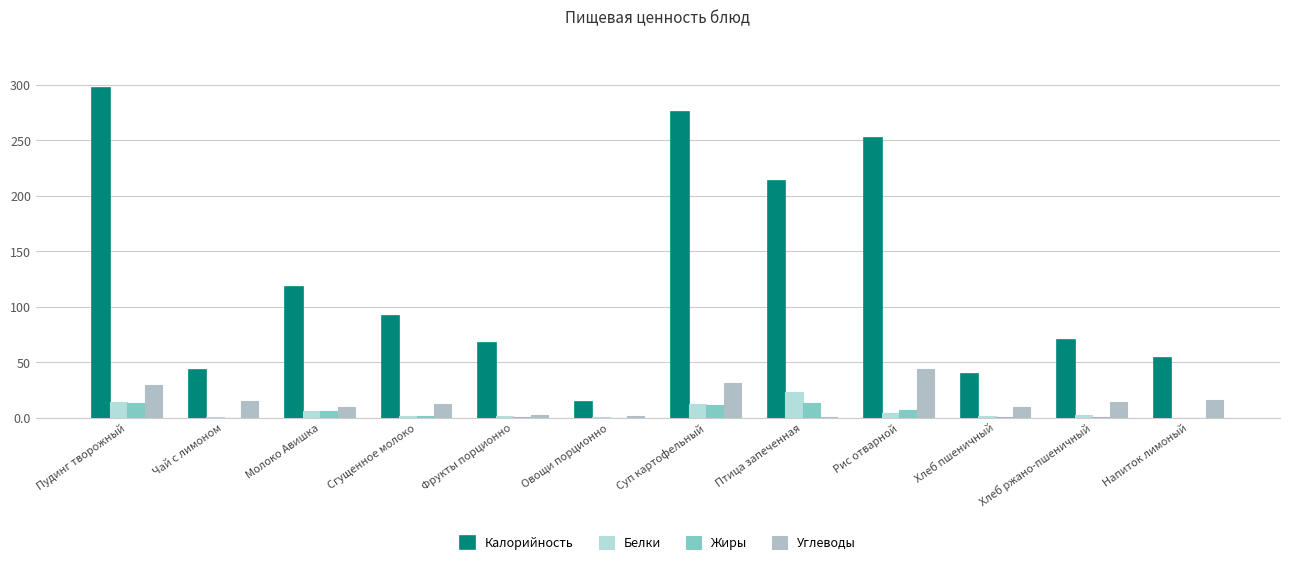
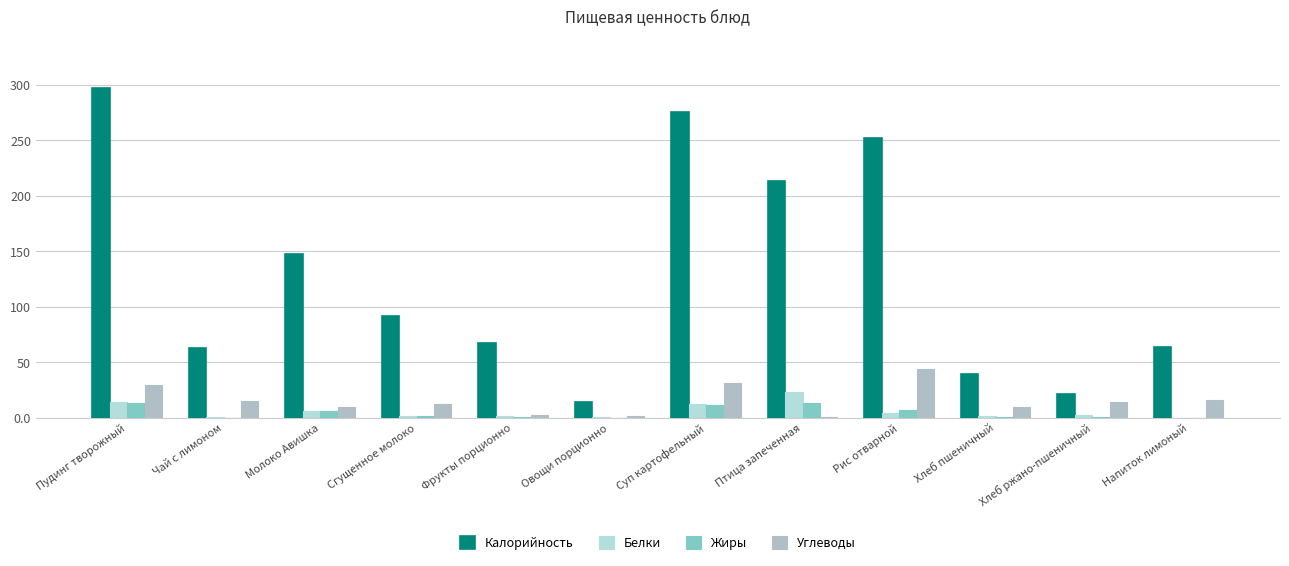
Калорийность, Чай с лимоном: 43 -> 62
Калорийность, Молоко Авишка: 118 -> 147
Калорийность, Хлеб ржано-пшеничный: 70 -> 21
Калорийность, Напиток лимоный: 54 -> 63
